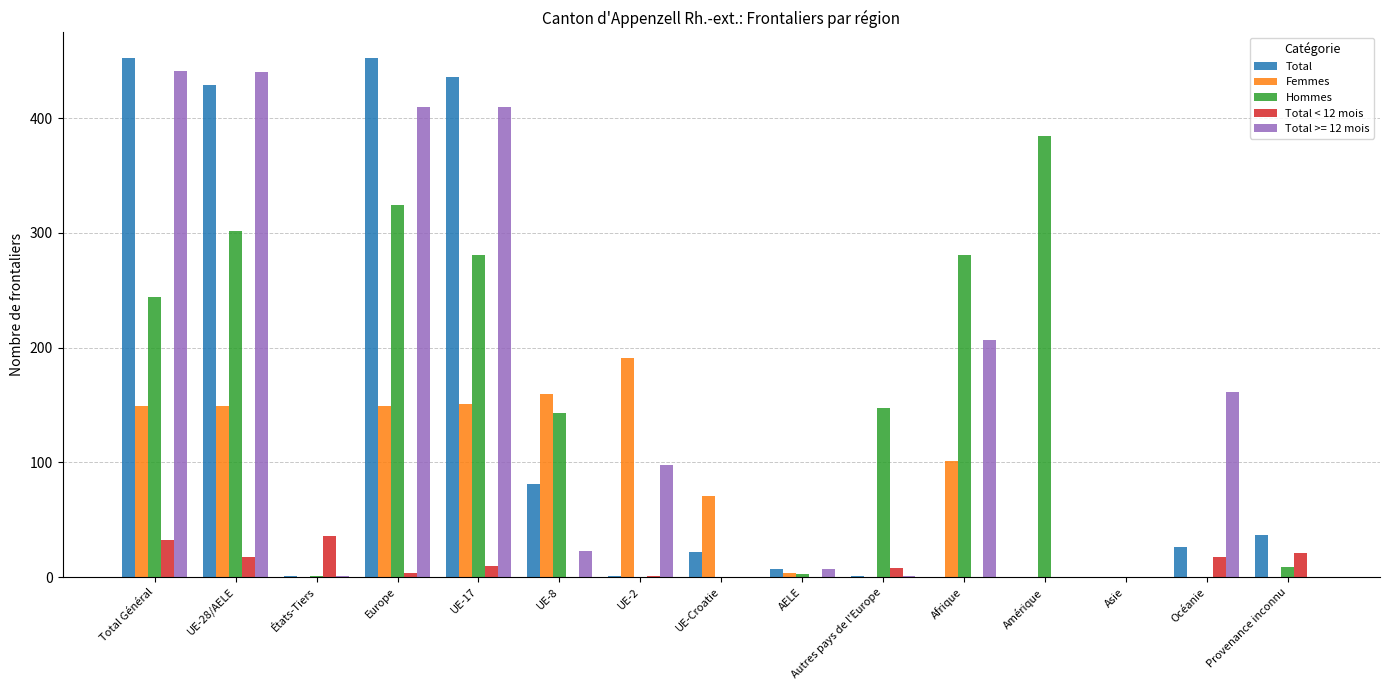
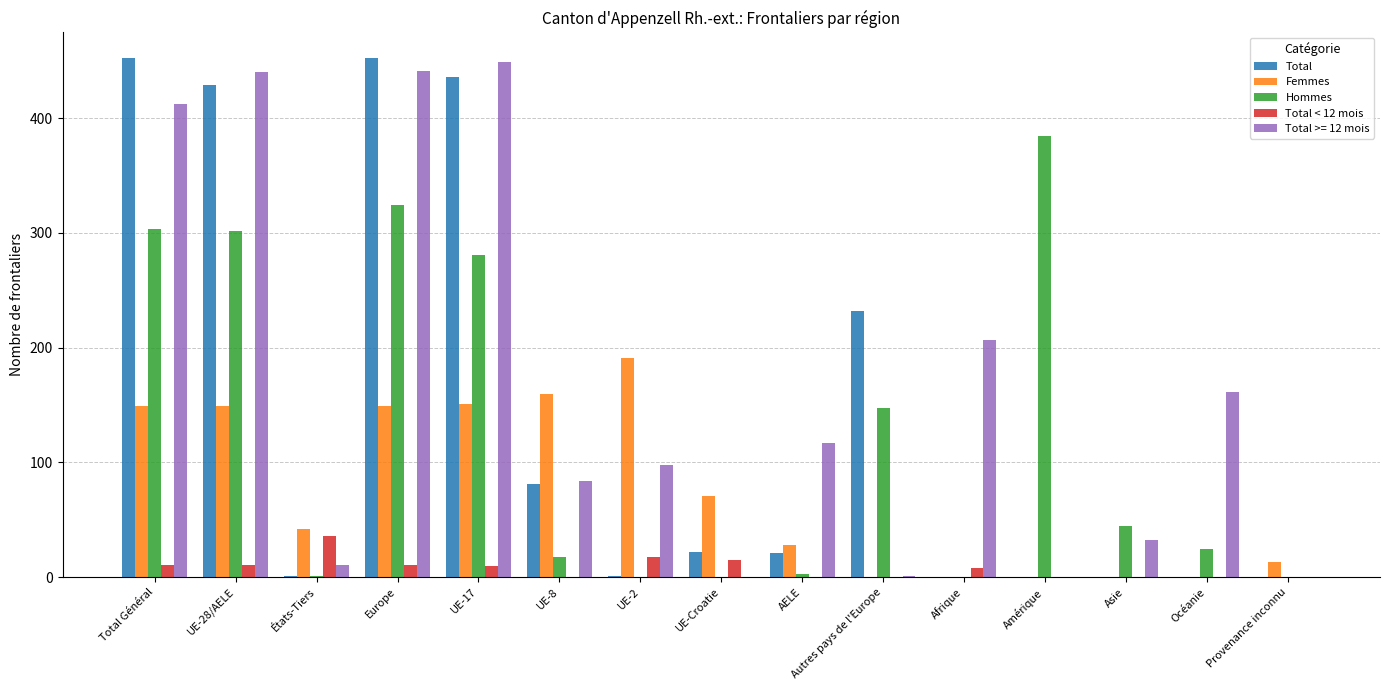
Hommes, Total Général: 244 -> 303
Total < 12 mois, Total Général: 32 -> 11
Total >= 12 mois, Total Général: 441 -> 412
Total < 12 mois, UE-28/AELE: 18 -> 11
Femmes, États-Tiers: 0 -> 42
Total >= 12 mois, États-Tiers: 1 -> 11
Total < 12 mois, Europe: 4 -> 11
Total >= 12 mois, Europe: 410 -> 441
Total >= 12 mois, UE-17: 410 -> 449
Hommes, UE-8: 143 -> 18
Total >= 12 mois, UE-8: 23 -> 84
Total < 12 mois, UE-2: 1 -> 18
Total < 12 mois, UE-Croatie: 0 -> 15
Total, AELE: 7 -> 21
Femmes, AELE: 4 -> 28
Total >= 12 mois, AELE: 7 -> 117
Total, Autres pays de l'Europe: 1 -> 232
Total < 12 mois, Autres pays de l'Europe: 8 -> 0
Femmes, Afrique: 101 -> 0
Hommes, Afrique: 281 -> 0
Total < 12 mois, Afrique: 0 -> 8
Hommes, Asie: 0 -> 45
Total >= 12 mois, Asie: 0 -> 32
Total, Océanie: 26 -> 0
Hommes, Océanie: 0 -> 25
Total < 12 mois, Océanie: 18 -> 0
Total, Provenance inconnu: 37 -> 0
Femmes, Provenance inconnu: 0 -> 13
Hommes, Provenance inconnu: 9 -> 0
Total < 12 mois, Provenance inconnu: 21 -> 0
